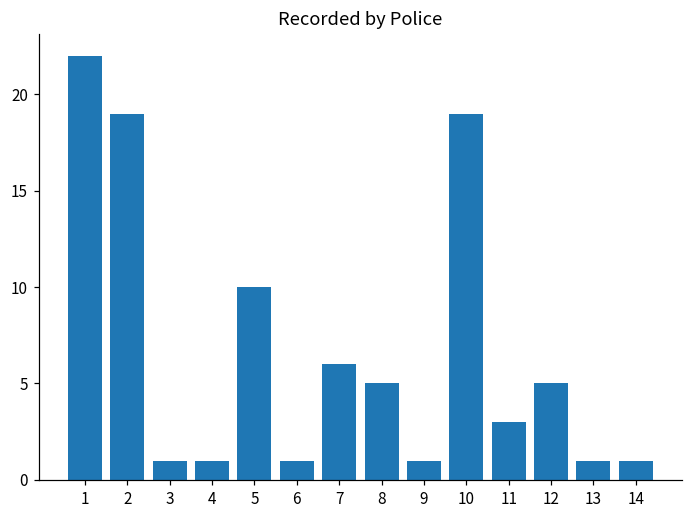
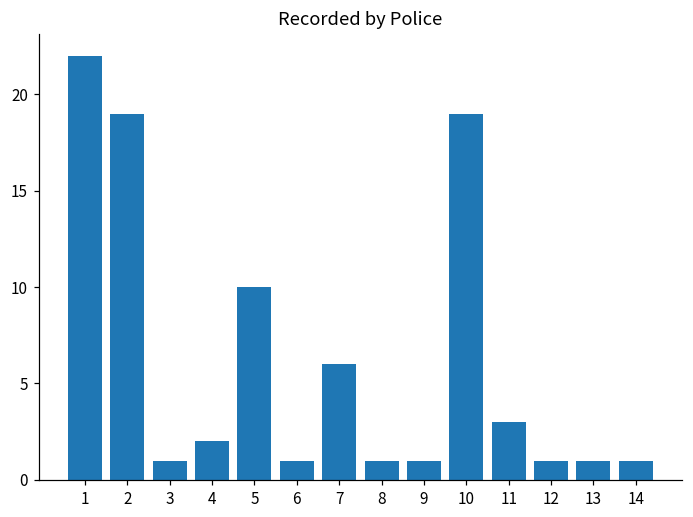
4: 1 -> 2
8: 5 -> 1
12: 5 -> 1
